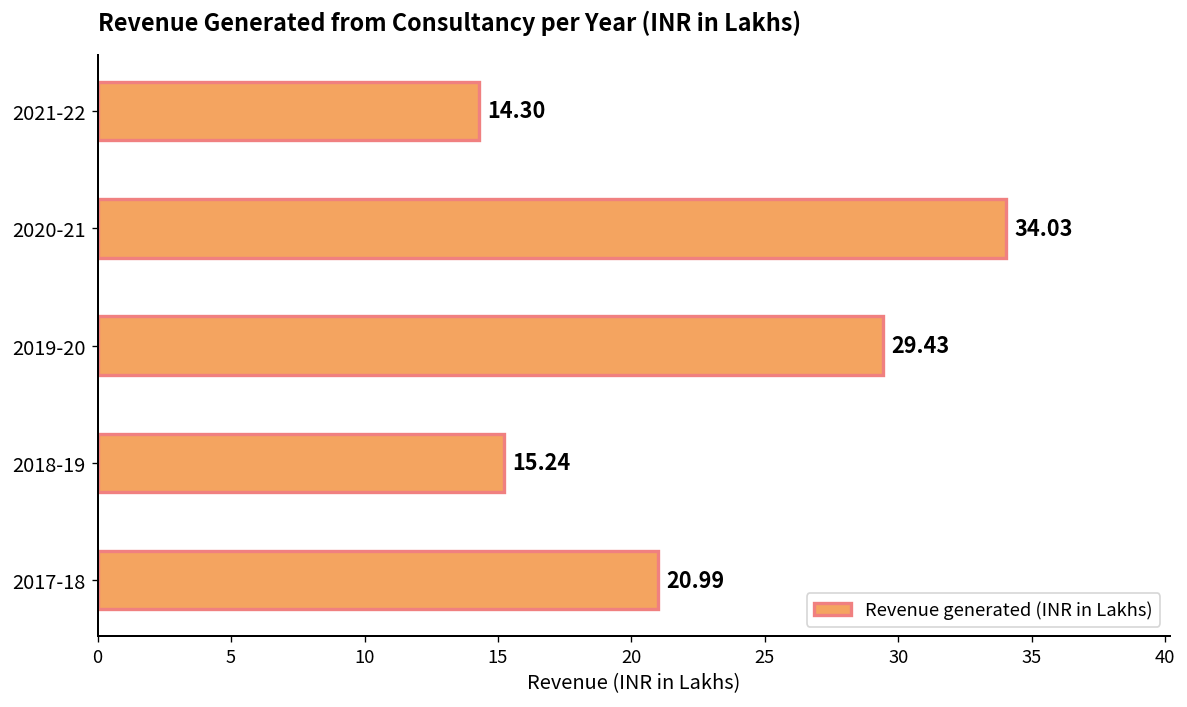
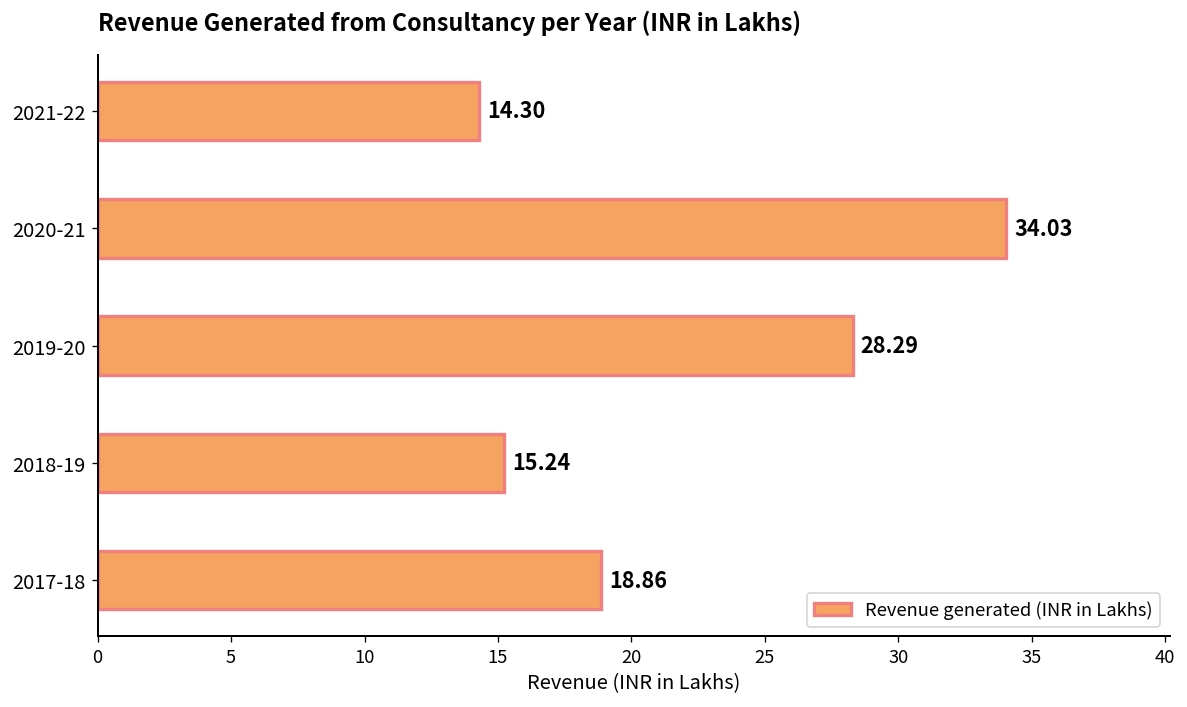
2019-20: 29.43 -> 28.29
2017-18: 20.99 -> 18.86
